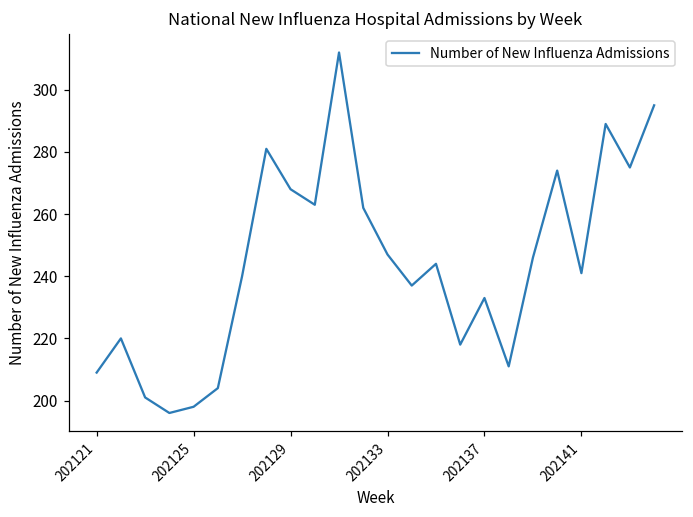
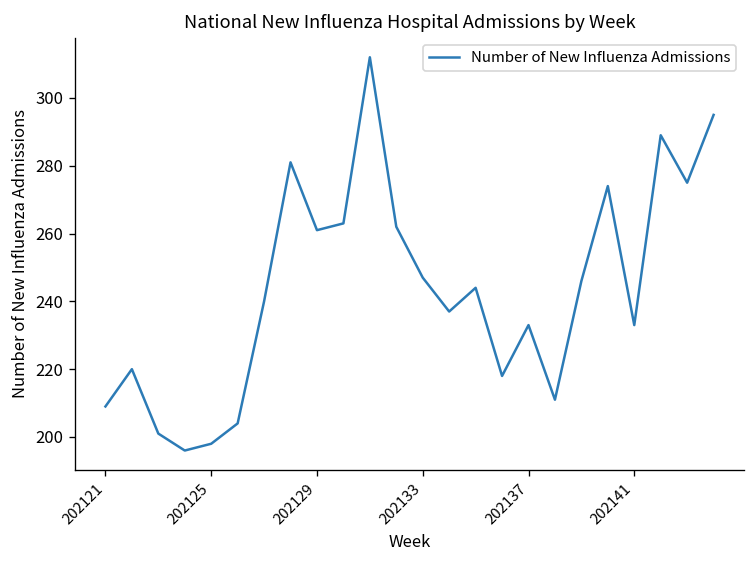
202129: 268 -> 261
202141: 241 -> 233
